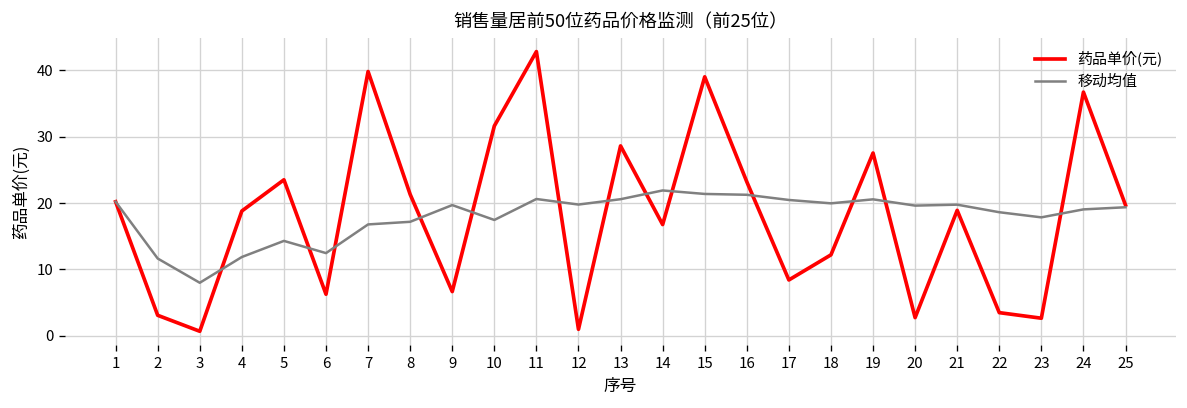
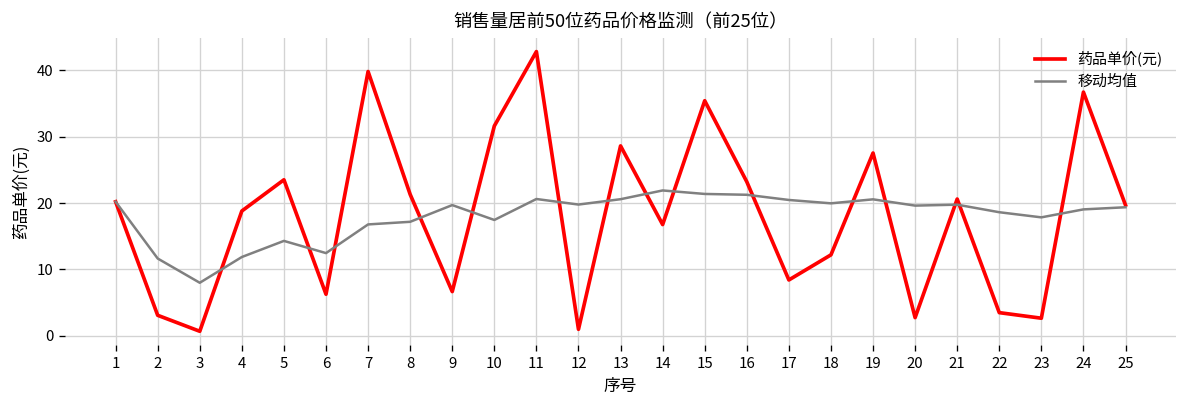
药品单价(元), 15: 39 -> 35
药品单价(元), 21: 19 -> 21
